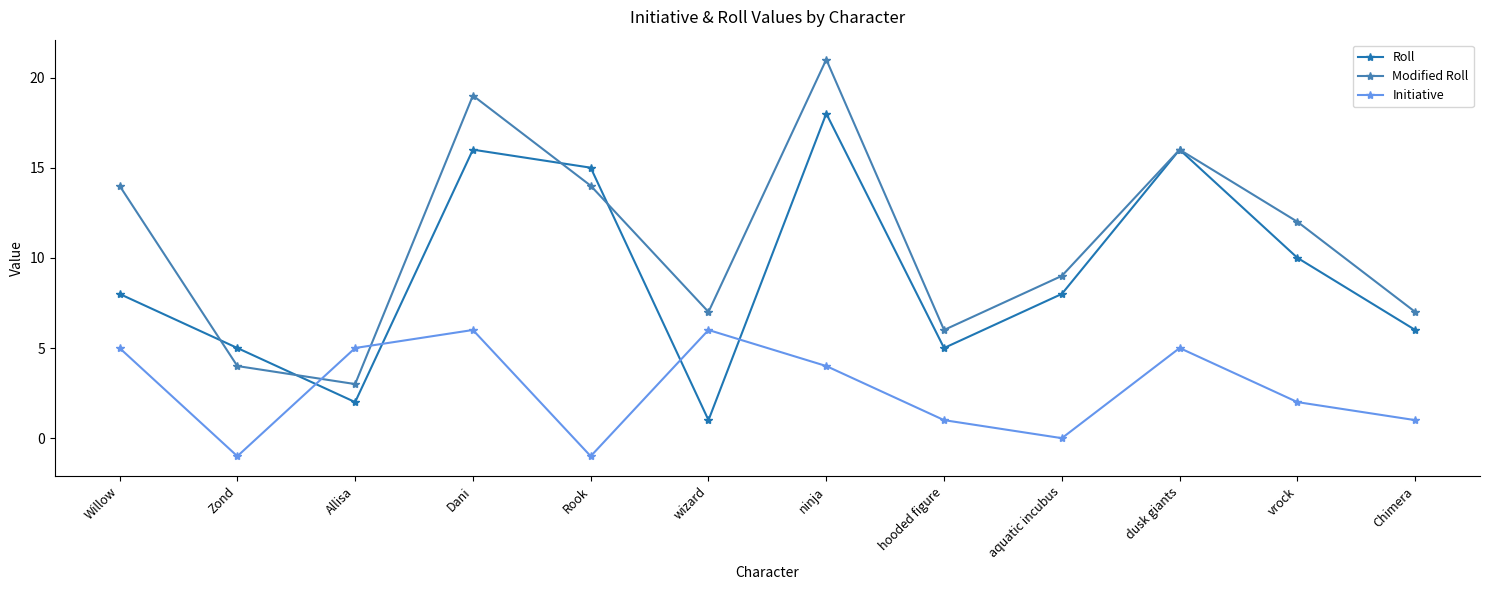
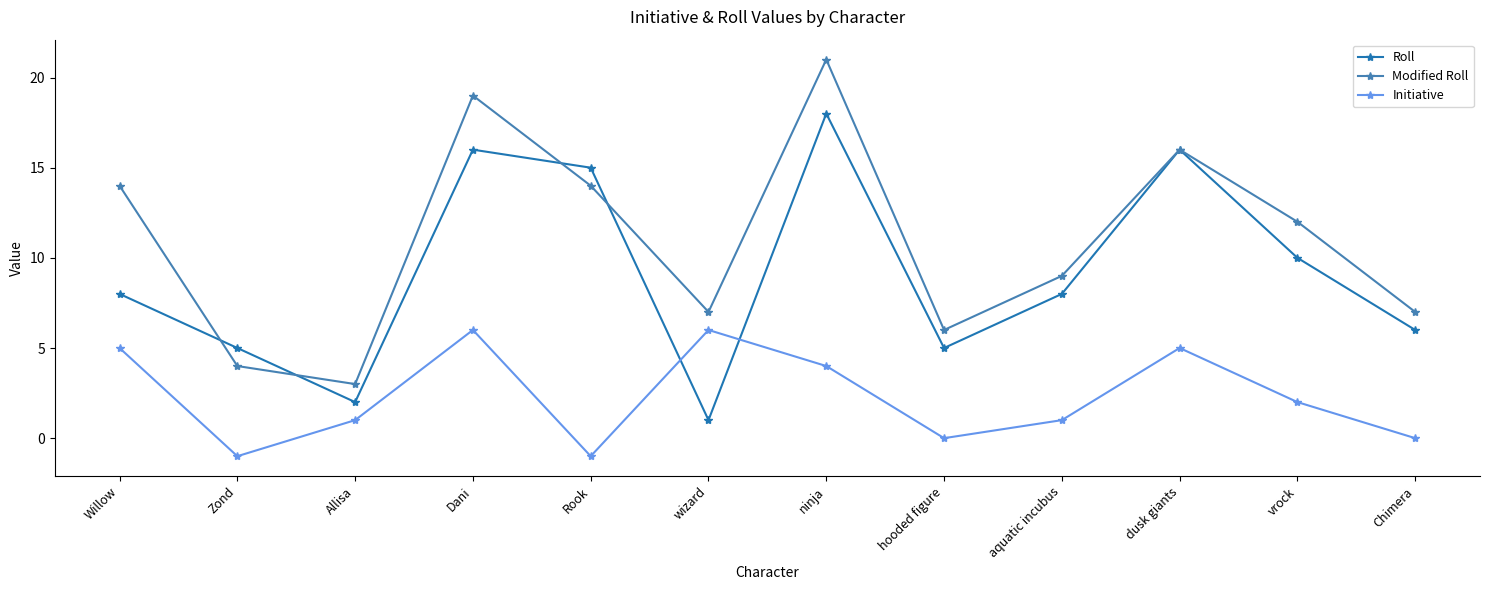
Initiative, Allisa: 5 -> 1
Initiative, hooded figure: 1 -> 0
Initiative, aquatic incubus: 0 -> 1
Initiative, Chimera: 1 -> 0
